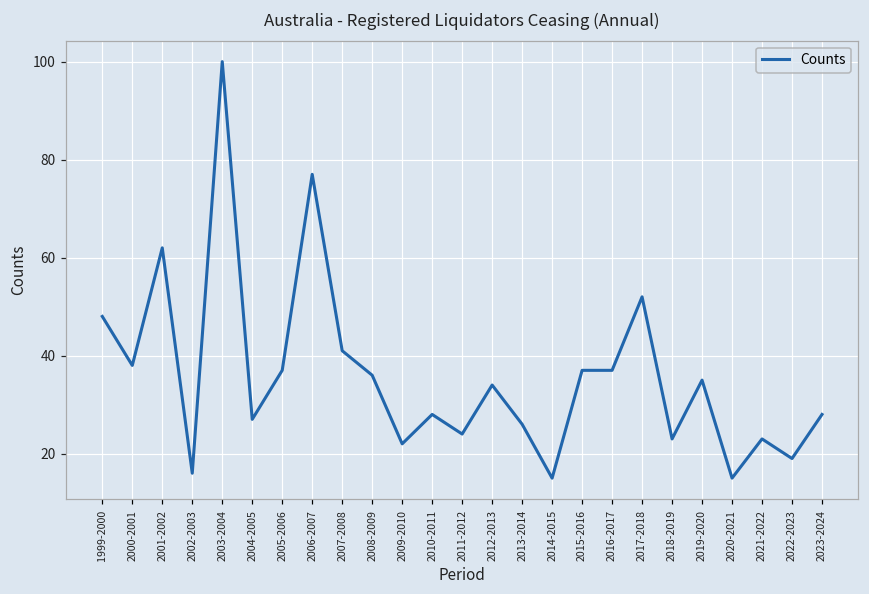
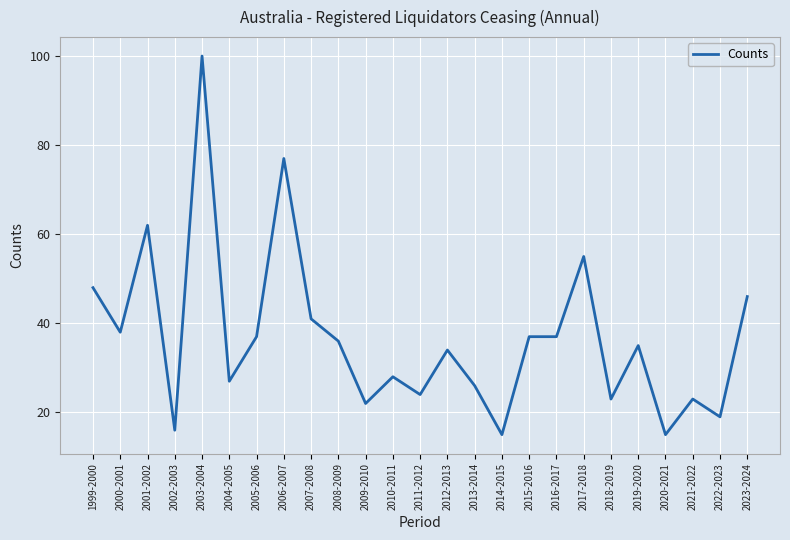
2017-2018: 52 -> 55
2023-2024: 28 -> 46
